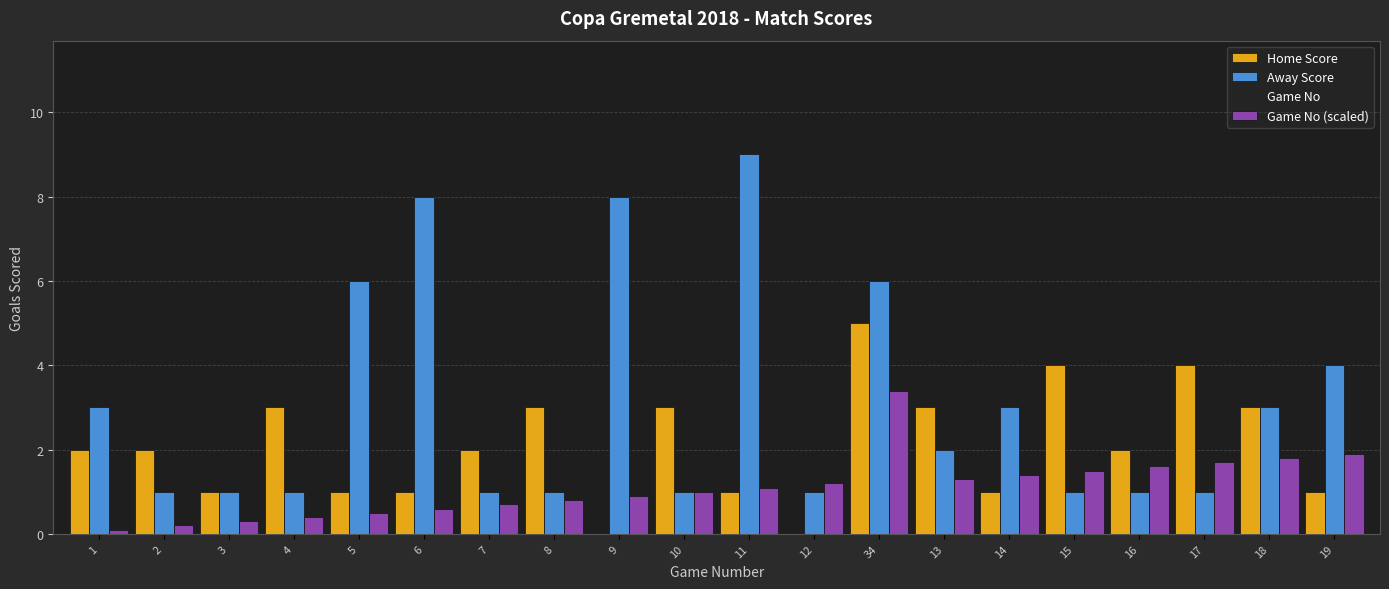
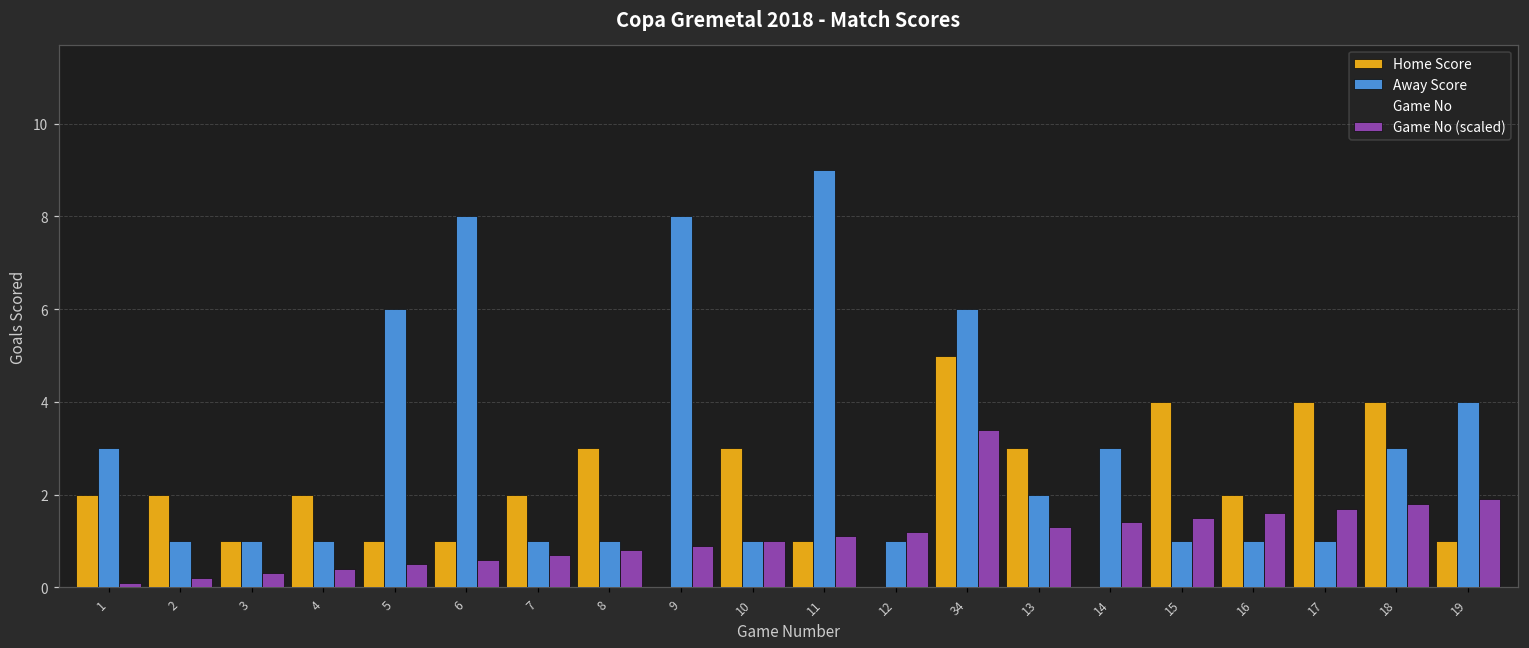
Home Score, 4: 3 -> 2
Home Score, 14: 1 -> 0
Home Score, 18: 3 -> 4
